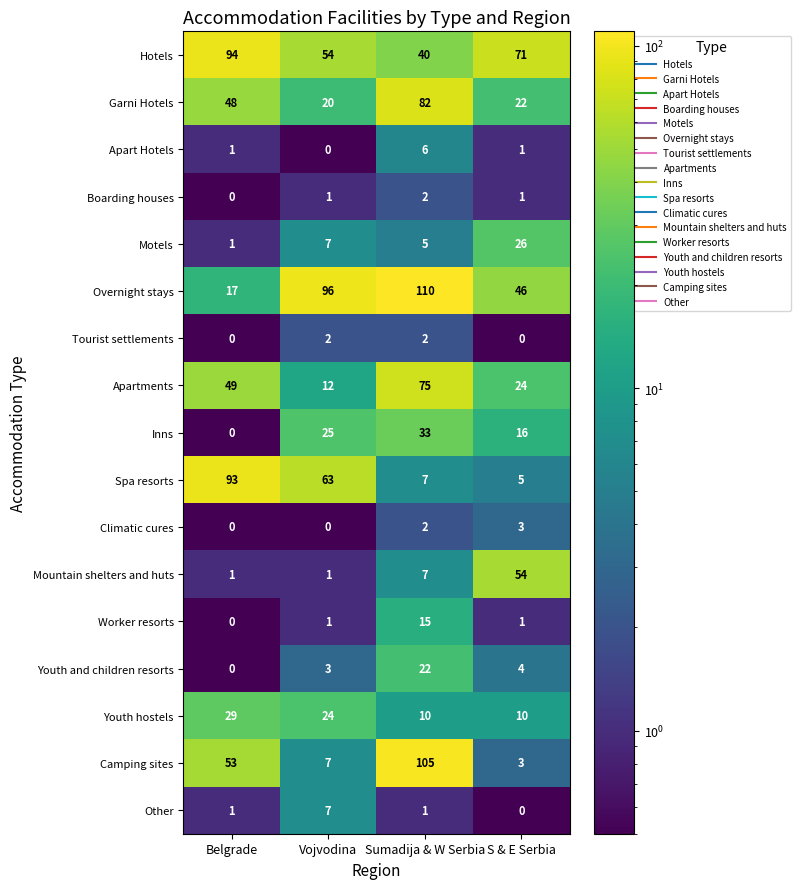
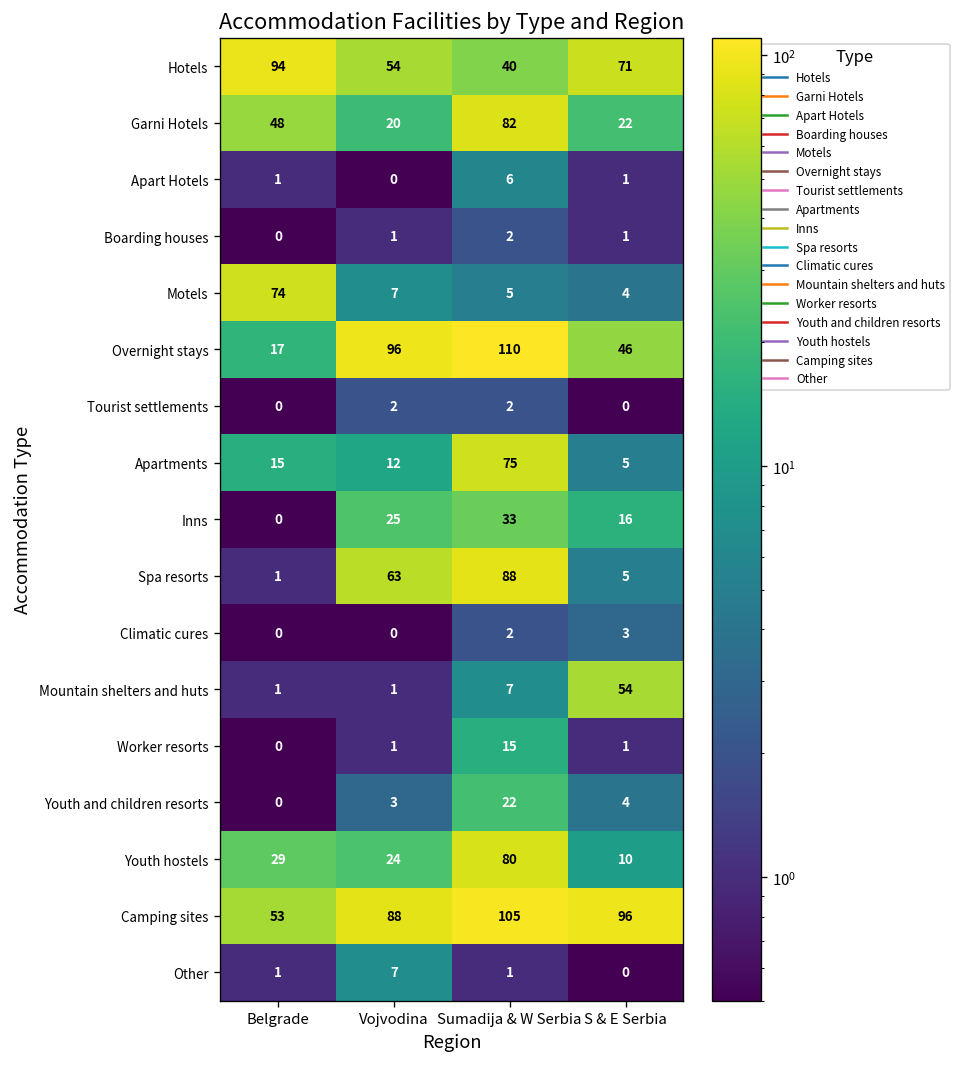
Motels, Belgrade: 1 -> 74
Motels, S & E Serbia: 26 -> 4
Apartments, Belgrade: 49 -> 15
Apartments, S & E Serbia: 24 -> 5
Spa resorts, Belgrade: 93 -> 1
Spa resorts, Sumadija & W Serbia: 7 -> 88
Youth hostels, Sumadija & W Serbia: 10 -> 80
Camping sites, Vojvodina: 7 -> 88
Camping sites, S & E Serbia: 3 -> 96
